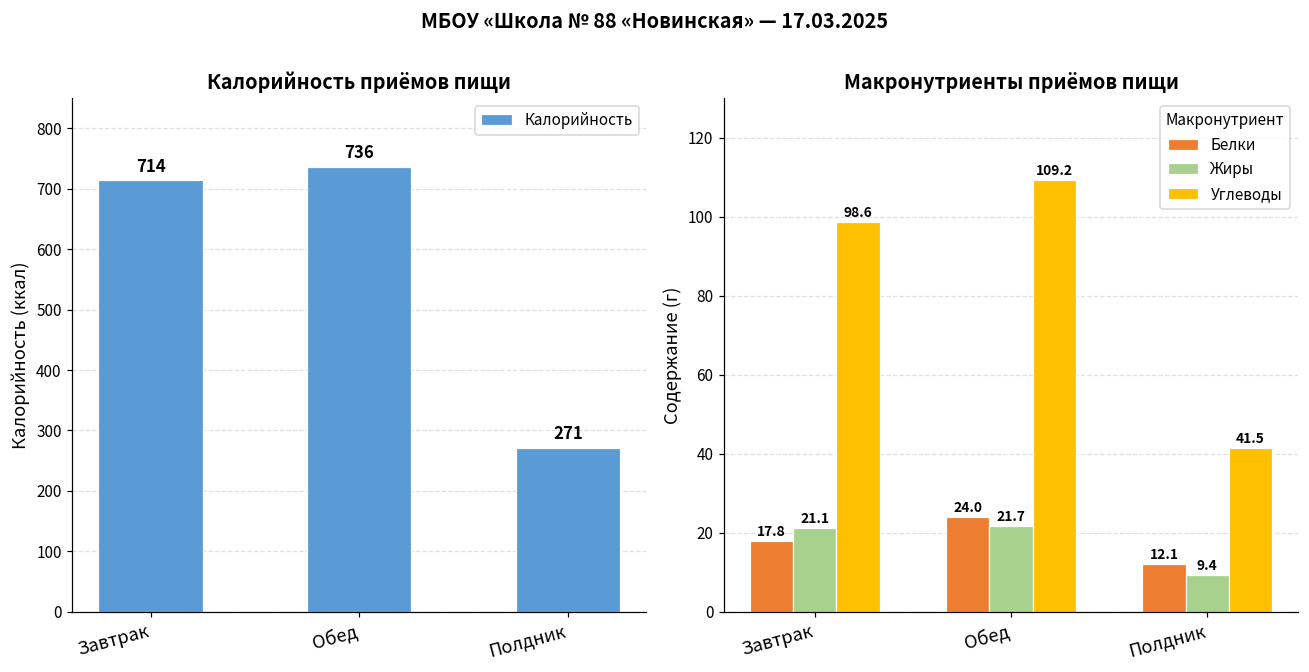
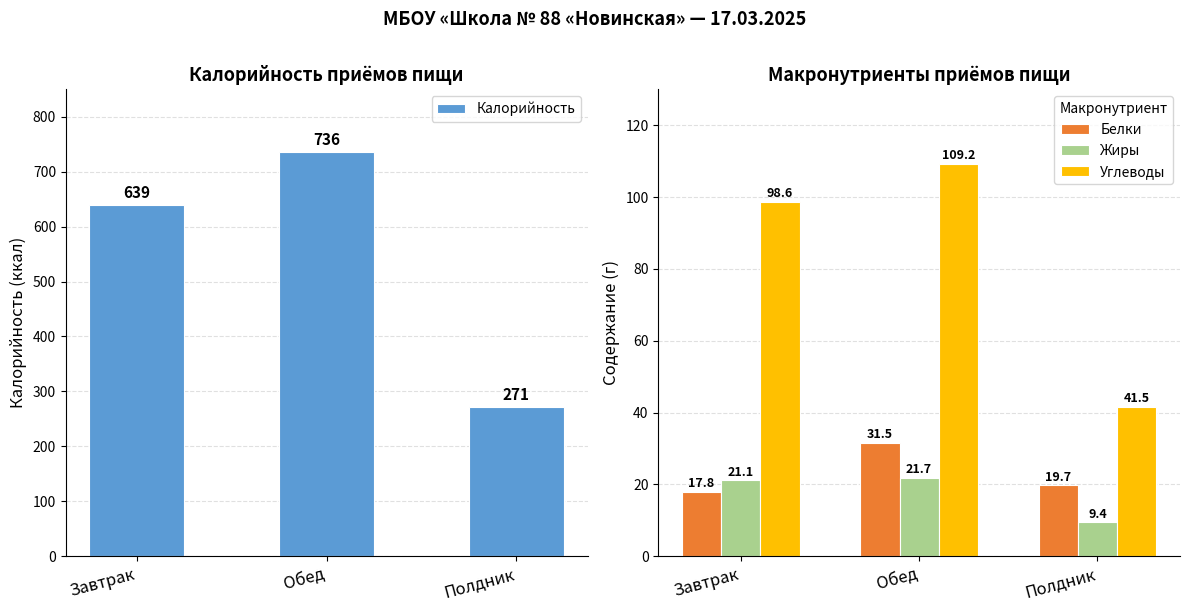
Калорийность приёмов пищи, Завтрак: 714 -> 639
Макронутриенты приёмов пищи, Белки, Обед: 24.0 -> 31.5
Макронутриенты приёмов пищи, Белки, Полдник: 12.1 -> 19.7
